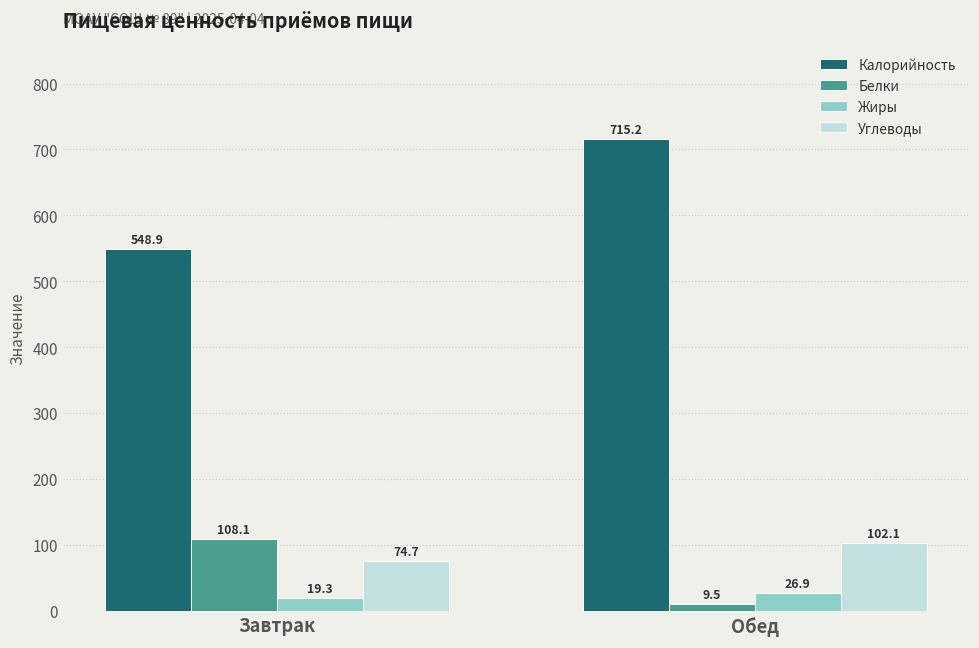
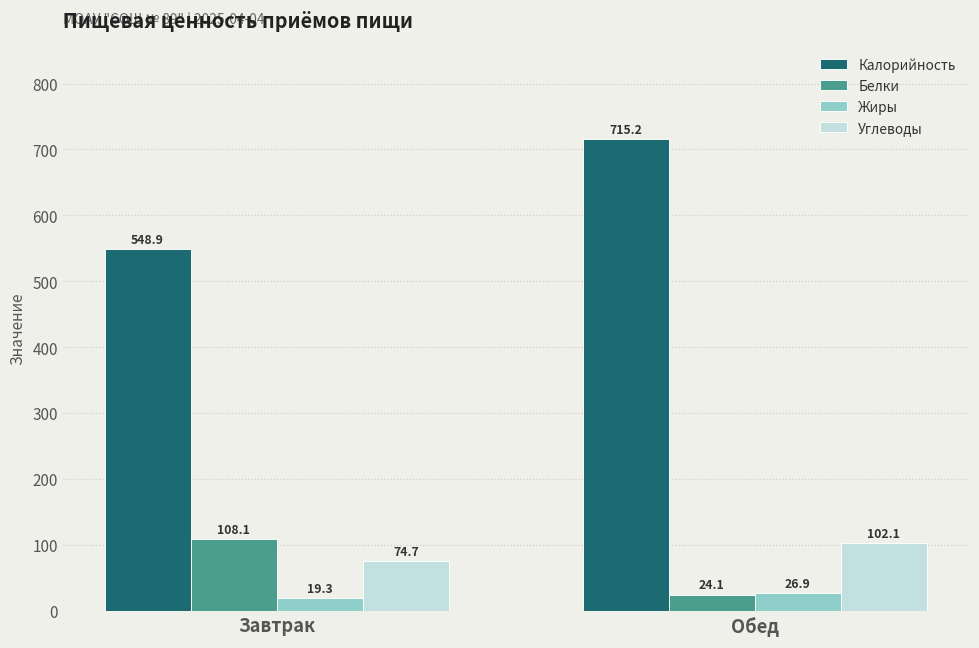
Белки, Обед: 9.5 -> 24.1
